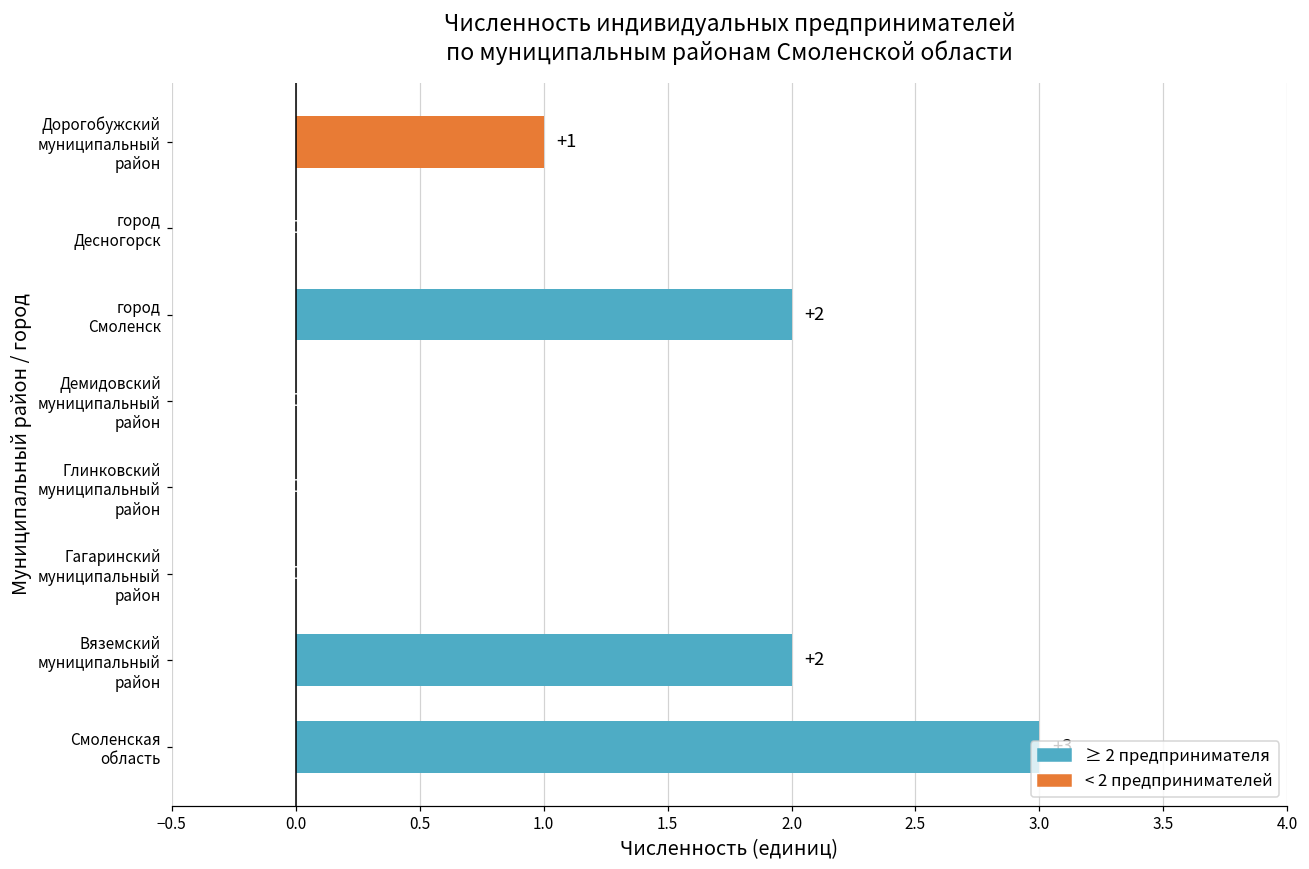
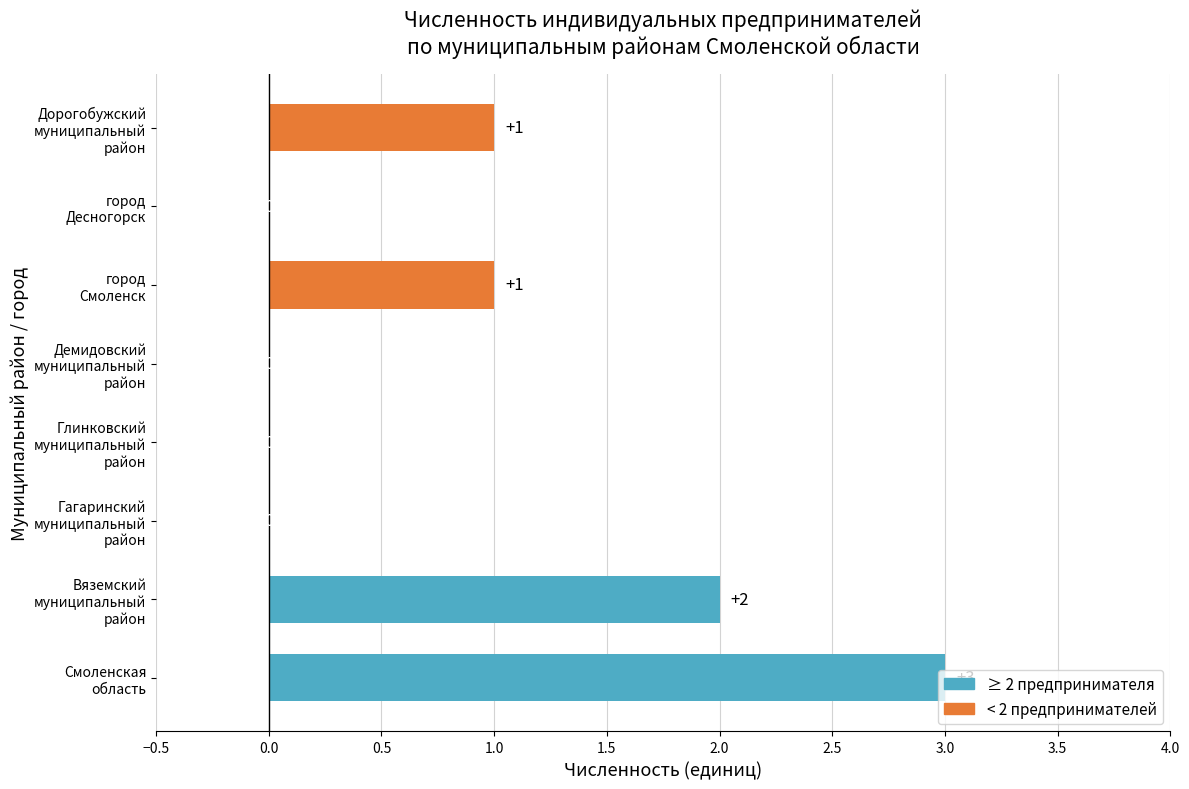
город Смоленск: +2 -> +1
